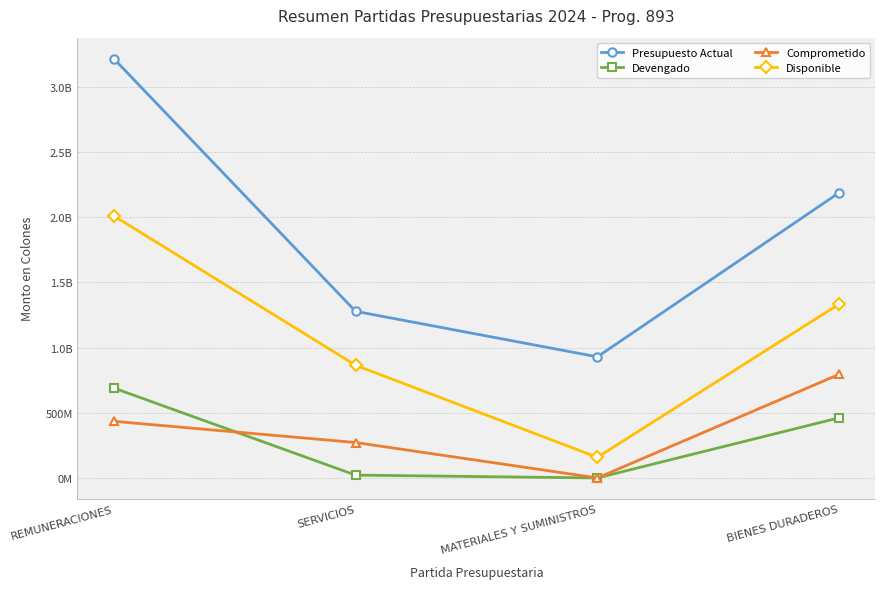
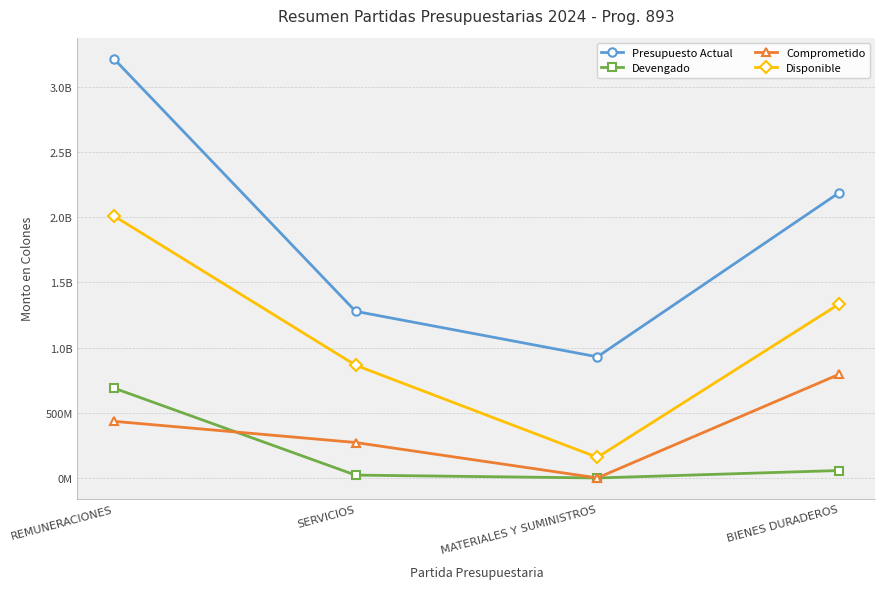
Devengado, BIENES DURADEROS: 460000000 -> 60000000
